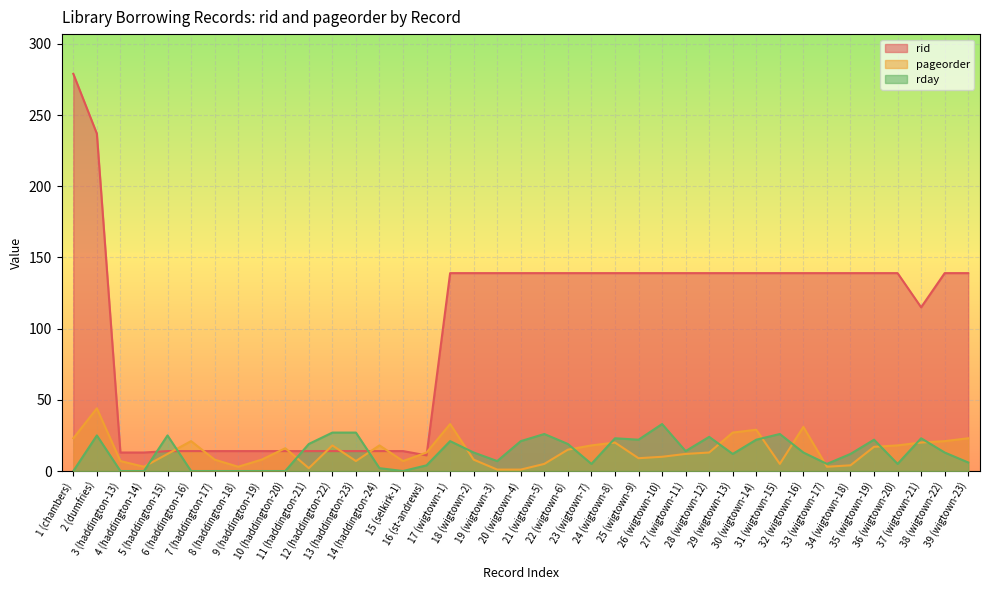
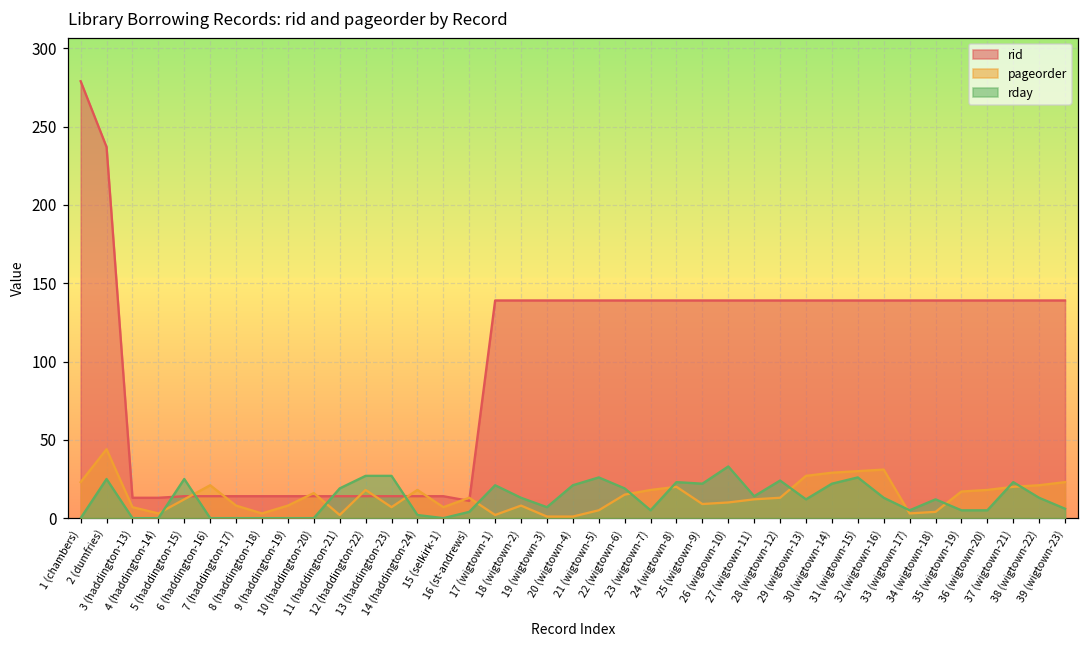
pageorder, 17 (wigtown-1): 33 -> 2
pageorder, 31 (wigtown-15): 5 -> 30
rday, 35 (wigtown-19): 22 -> 5
rid, 37 (wigtown-21): 115 -> 139
